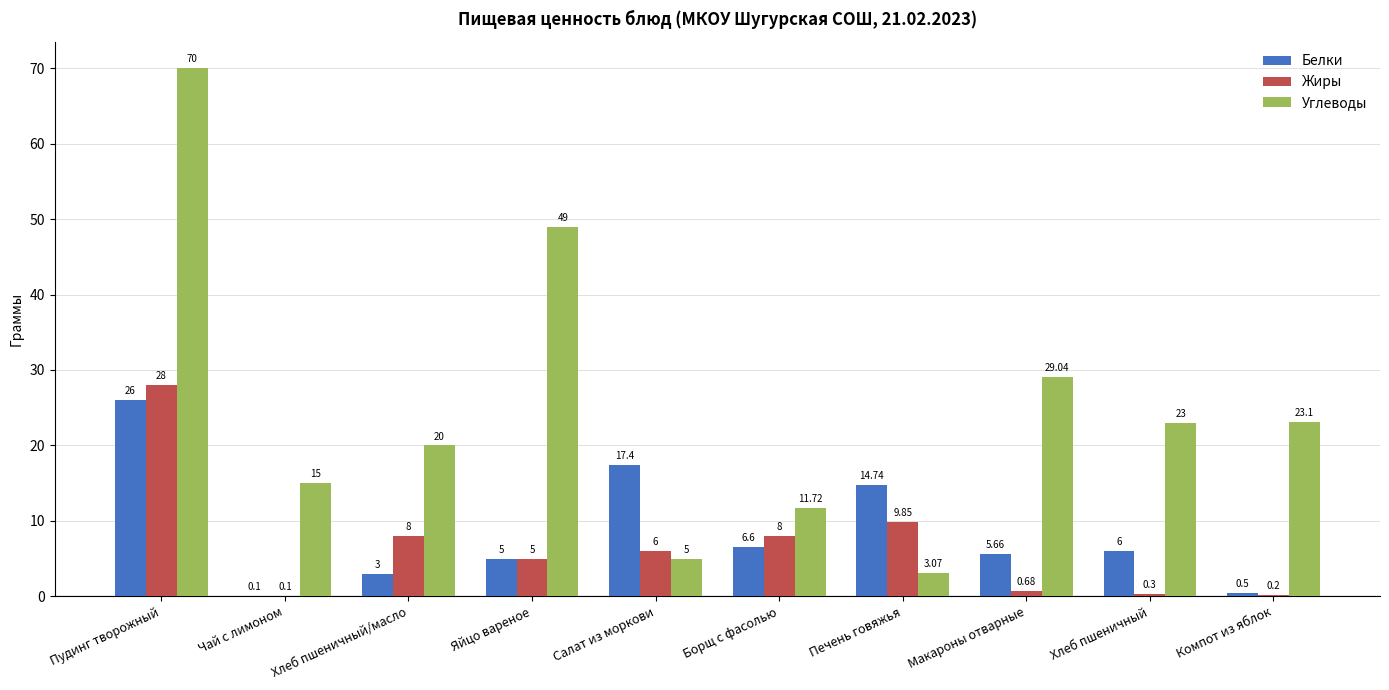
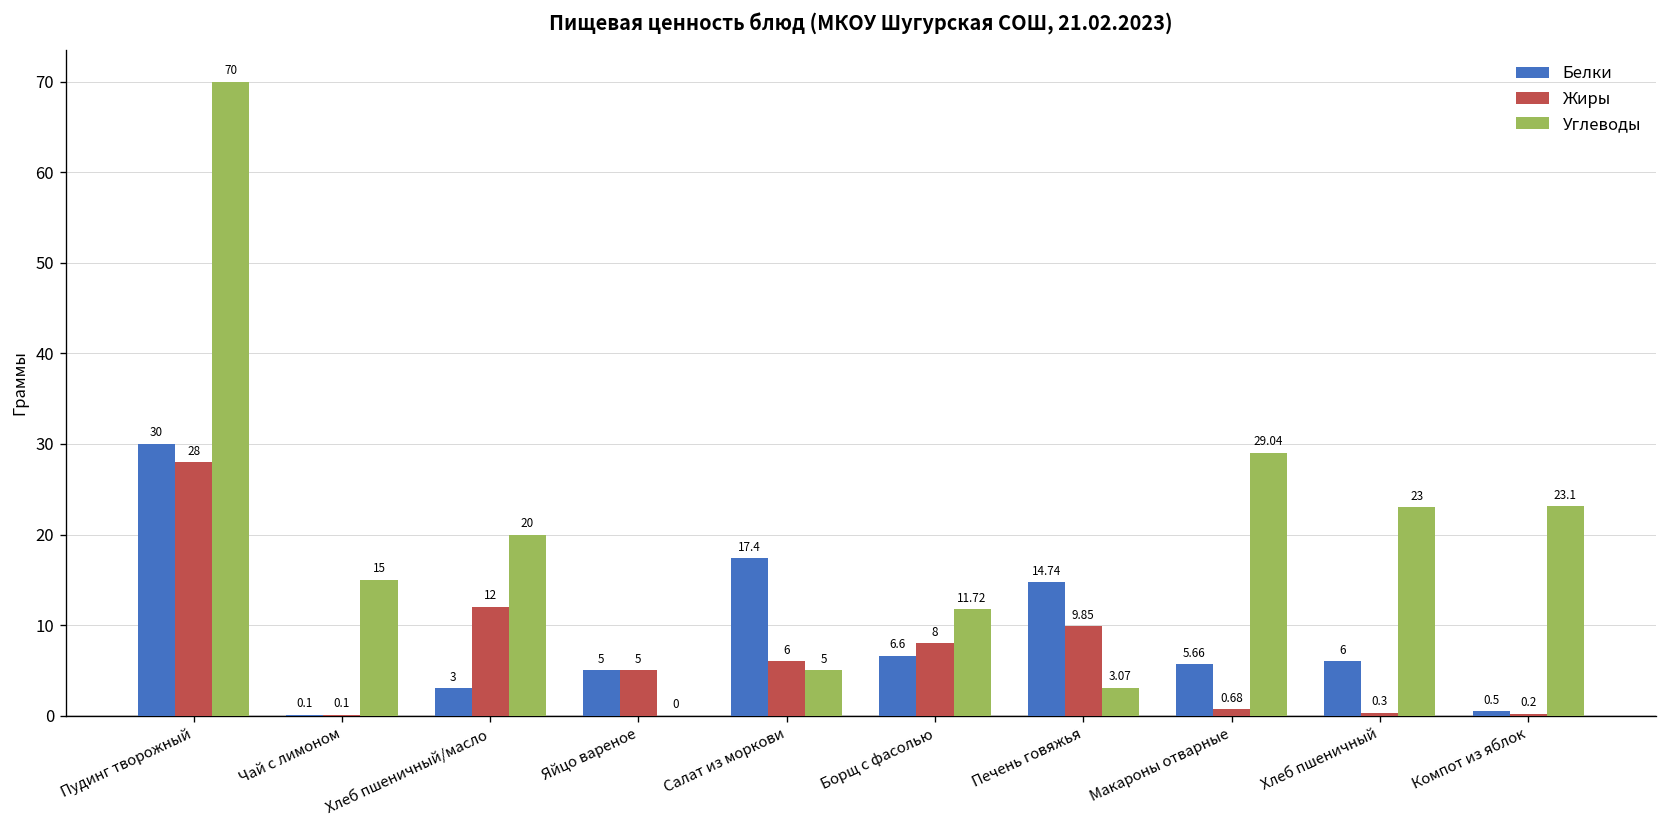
Белки, Пудинг творожный: 26 -> 30
Жиры, Хлеб пшеничный/масло: 8 -> 12
Углеводы, Яйцо вареное: 49 -> 0
